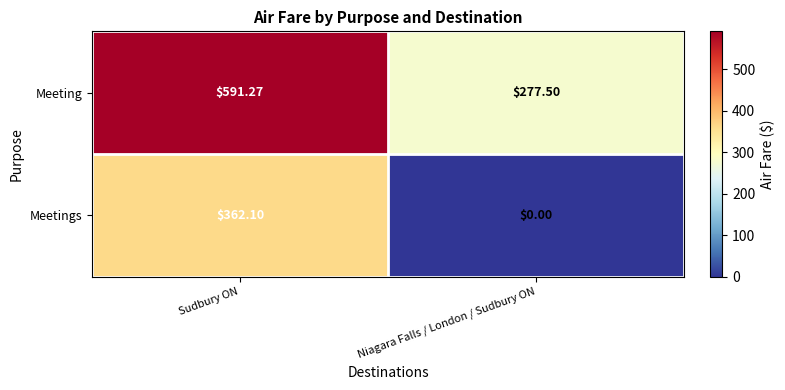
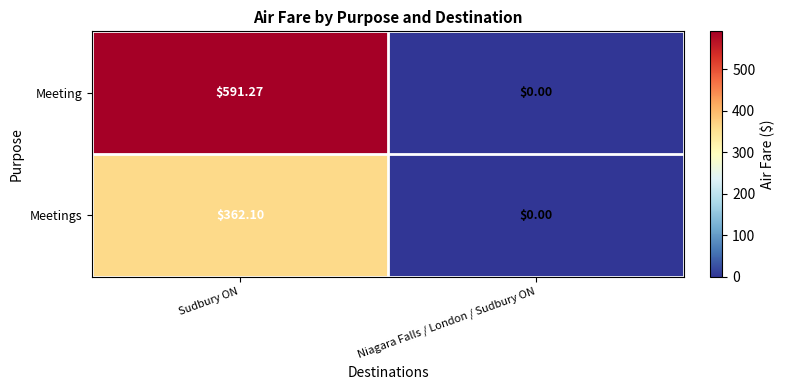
Meeting, Niagara Falls / London / Sudbury ON: $277.50 -> $0.00
